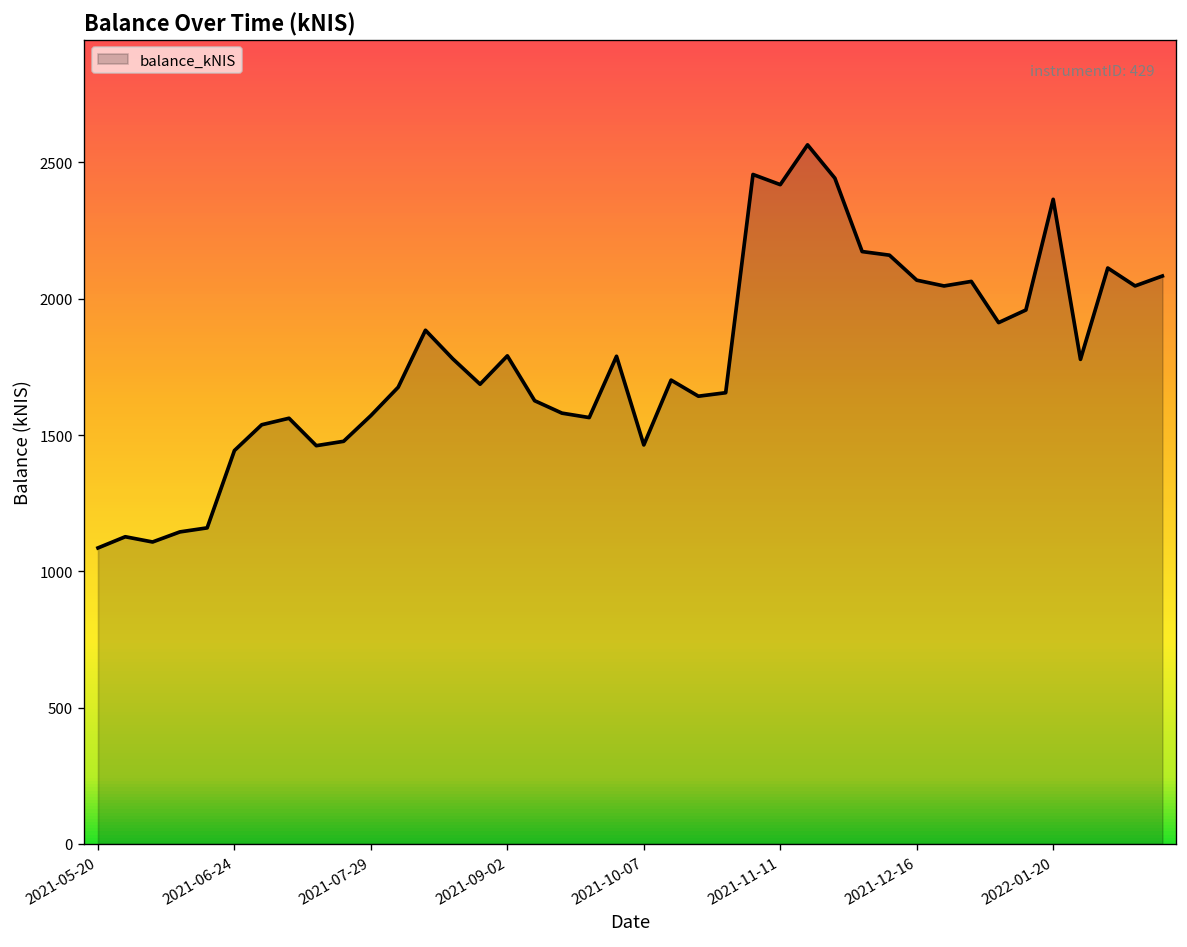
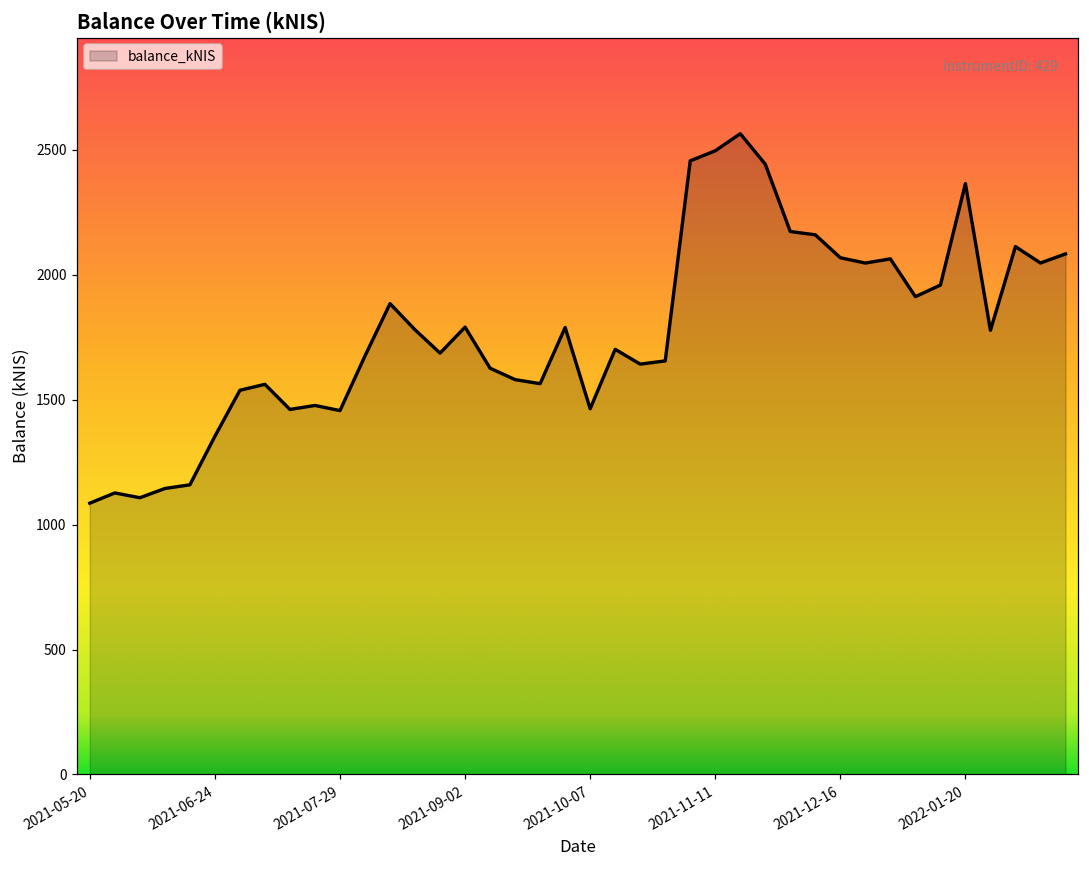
2021-06-24: 1440 -> 1350
2021-07-29: 1570 -> 1460
2021-11-11: 2420 -> 2500
